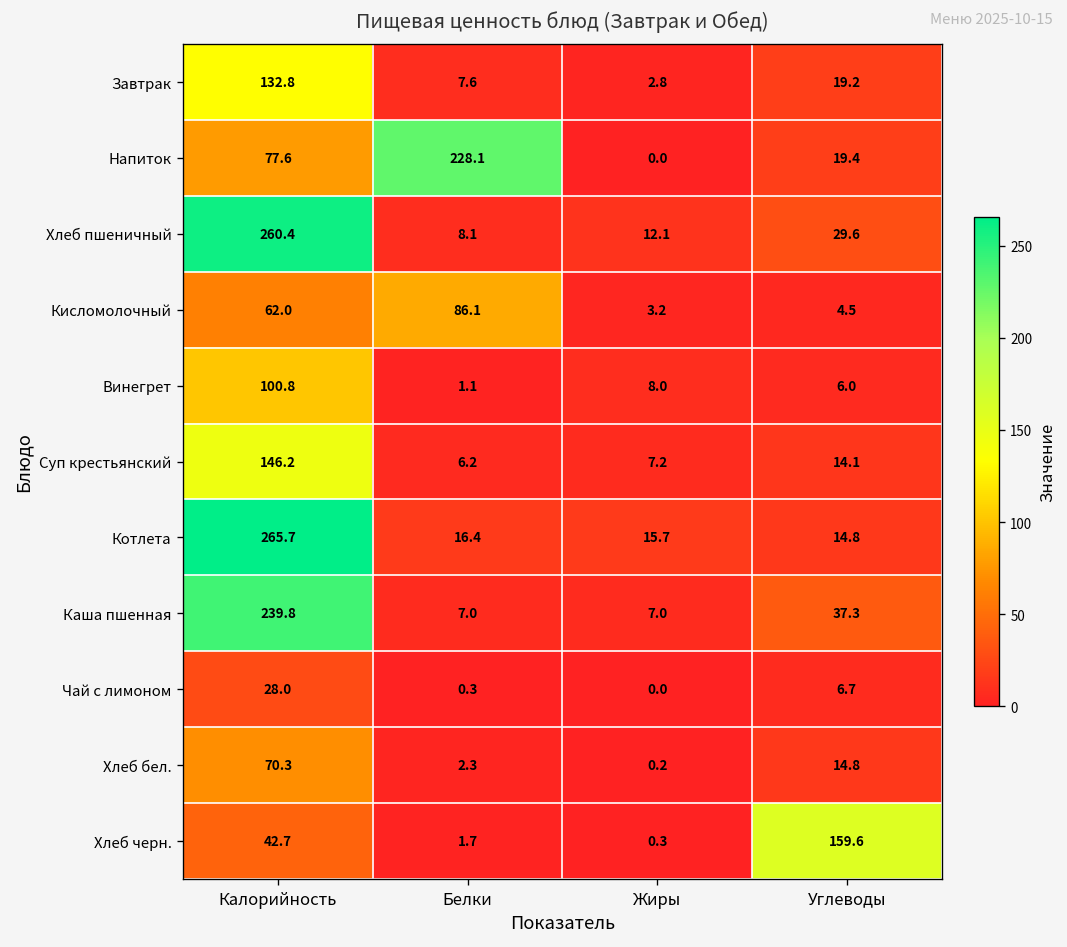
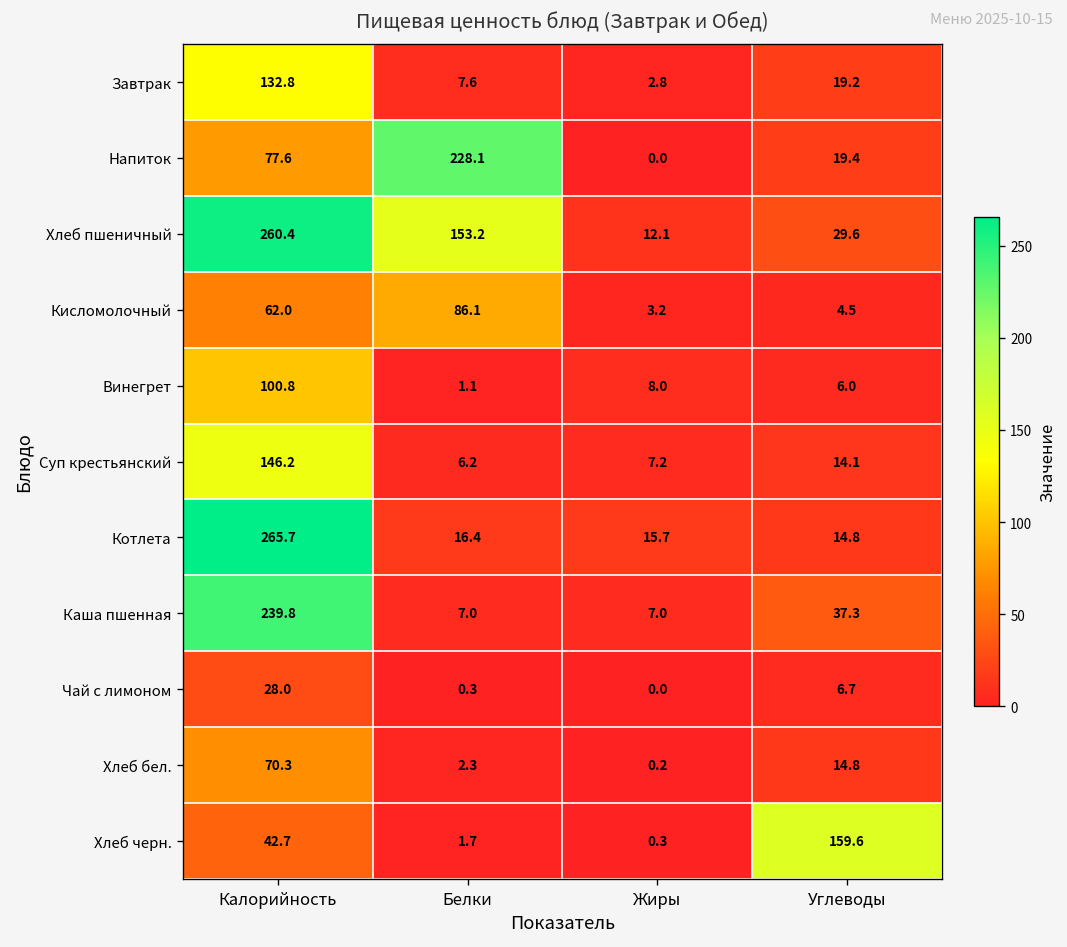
Хлеб пшеничный, Белки: 8.1 -> 153.2
